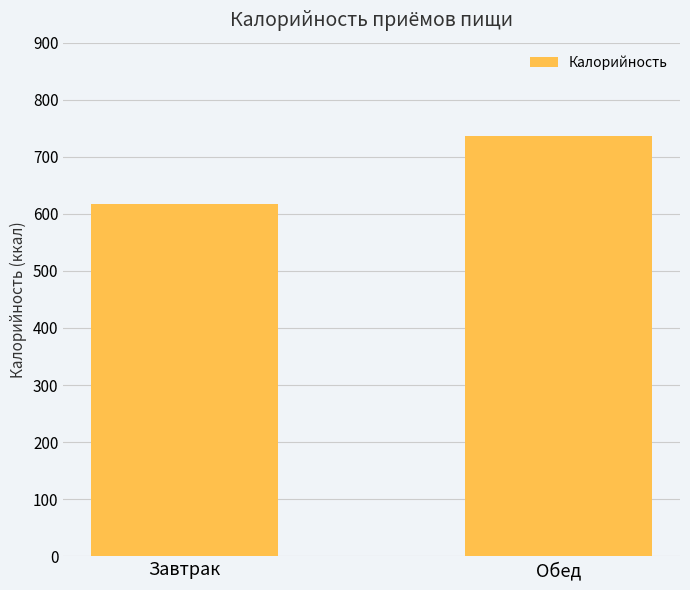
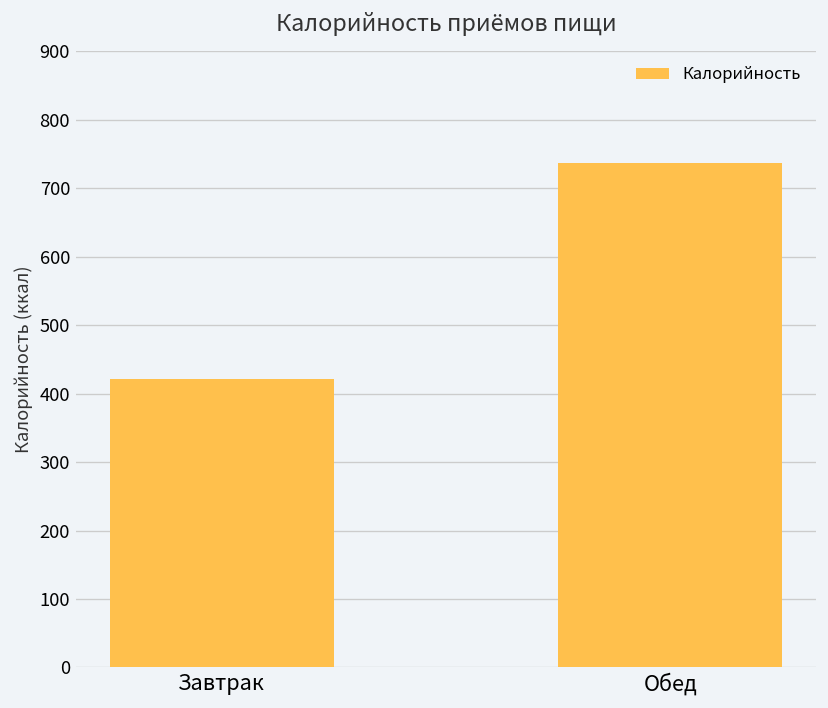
Завтрак: 620 -> 420
